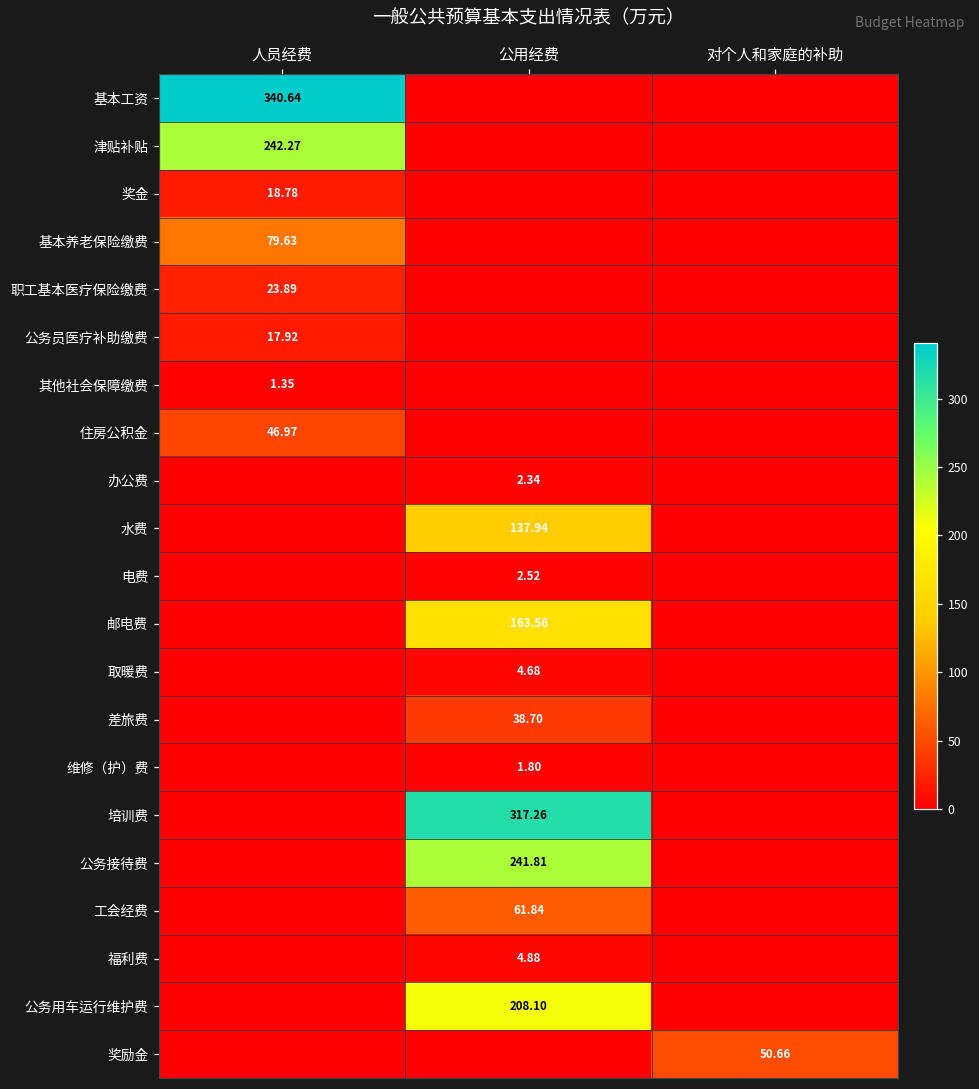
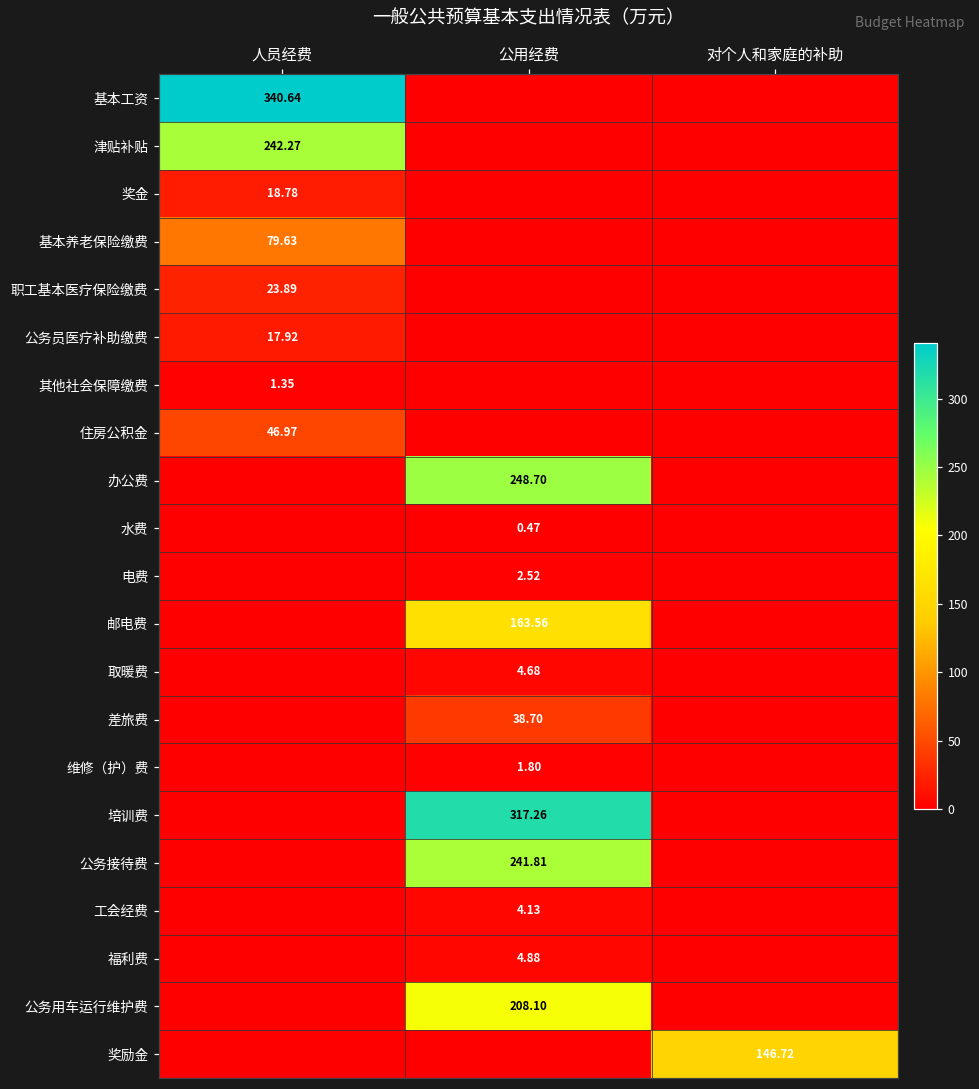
办公费, 公用经费: 2.34 -> 248.70
水费, 公用经费: 137.94 -> 0.47
工会经费, 公用经费: 61.84 -> 4.13
奖励金, 对个人和家庭的补助: 50.66 -> 146.72
